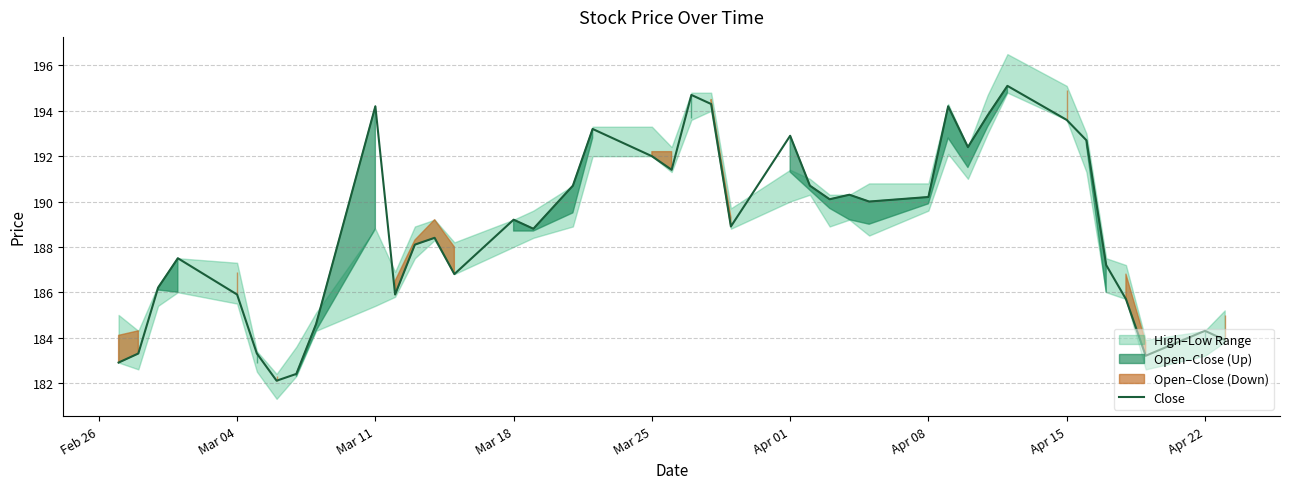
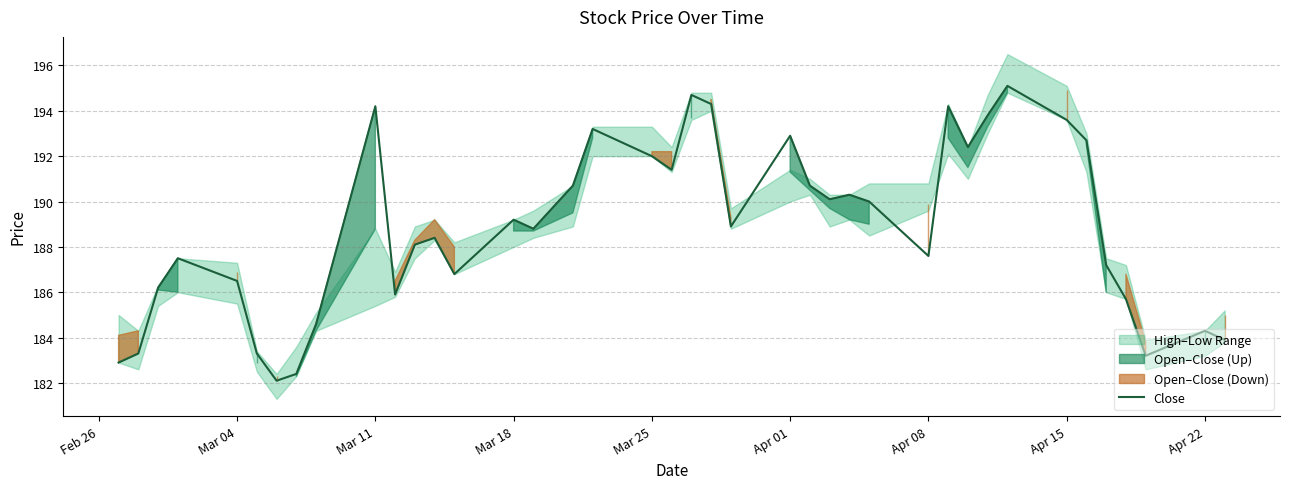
Close, Mar 04: 185.9 -> 186.5
Close, Apr 08: 190.2 -> 187.6
